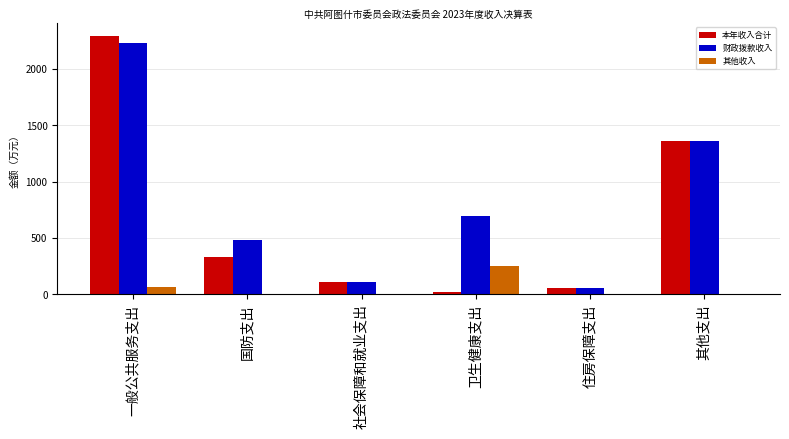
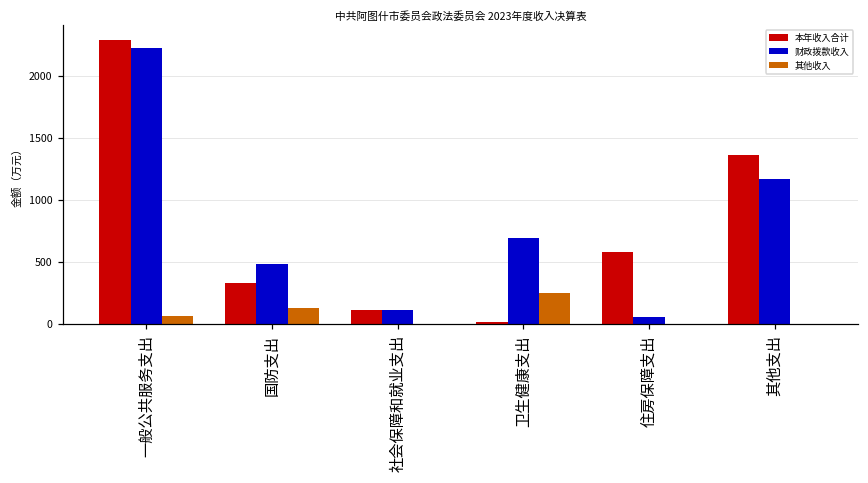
其他收入, 国防支出: 0 -> 130
本年收入合计, 住房保障支出: 50 -> 580
财政拨款收入, 其他支出: 1360 -> 1160
